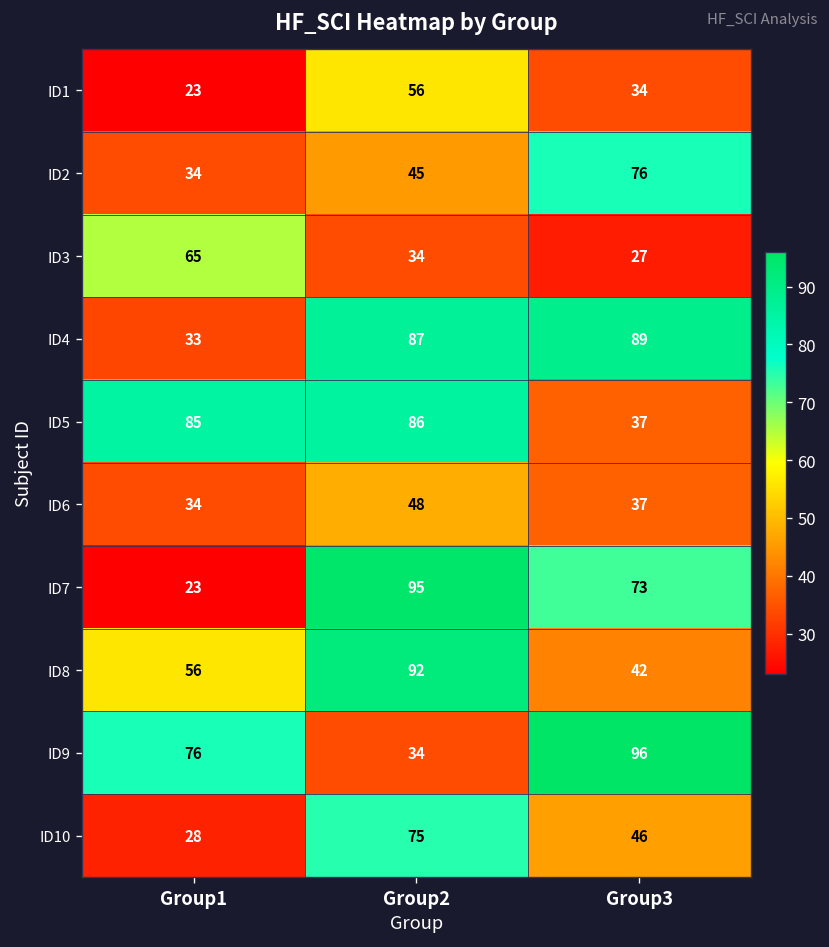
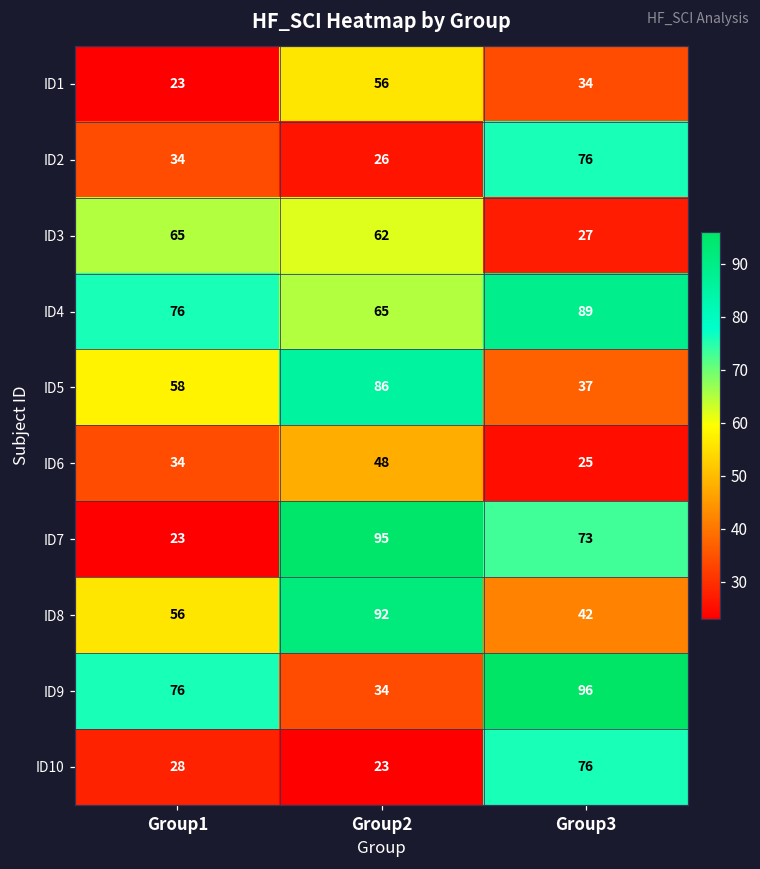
ID2, Group2: 45 -> 26
ID3, Group2: 34 -> 62
ID4, Group1: 33 -> 76
ID4, Group2: 87 -> 65
ID5, Group1: 85 -> 58
ID6, Group3: 37 -> 25
ID10, Group2: 75 -> 23
ID10, Group3: 46 -> 76
